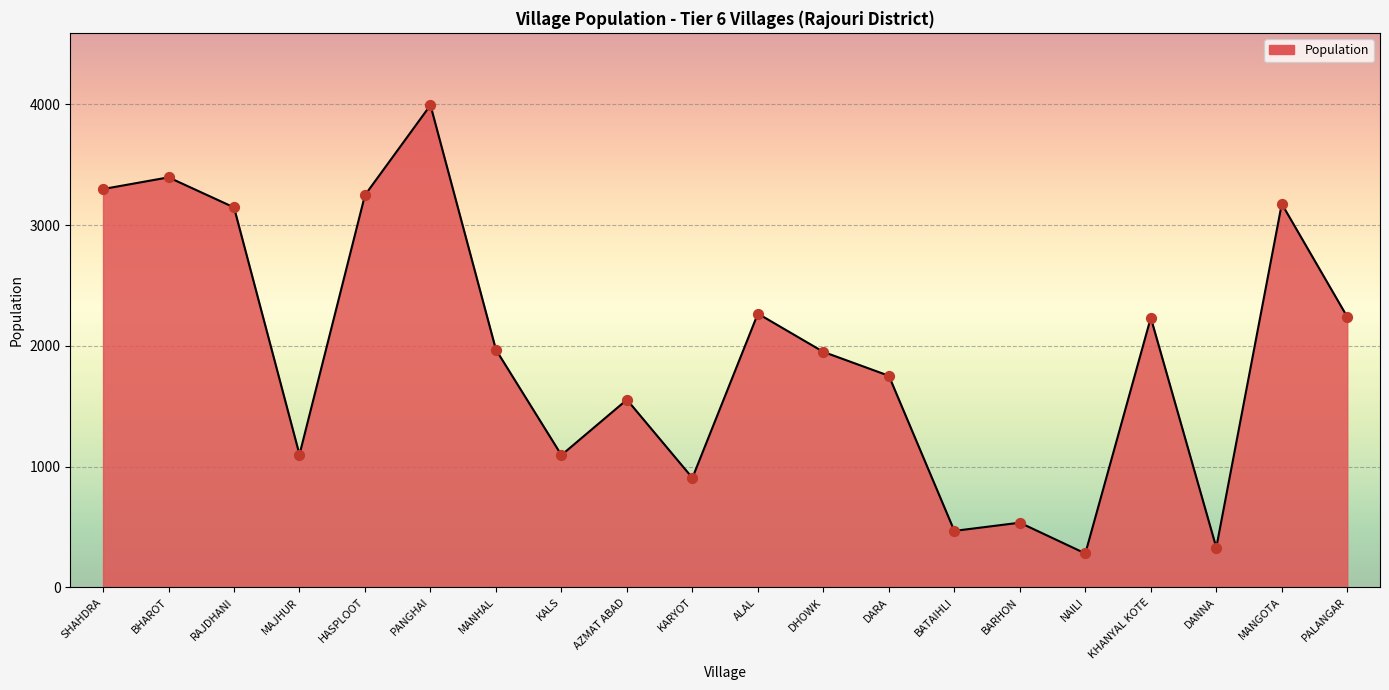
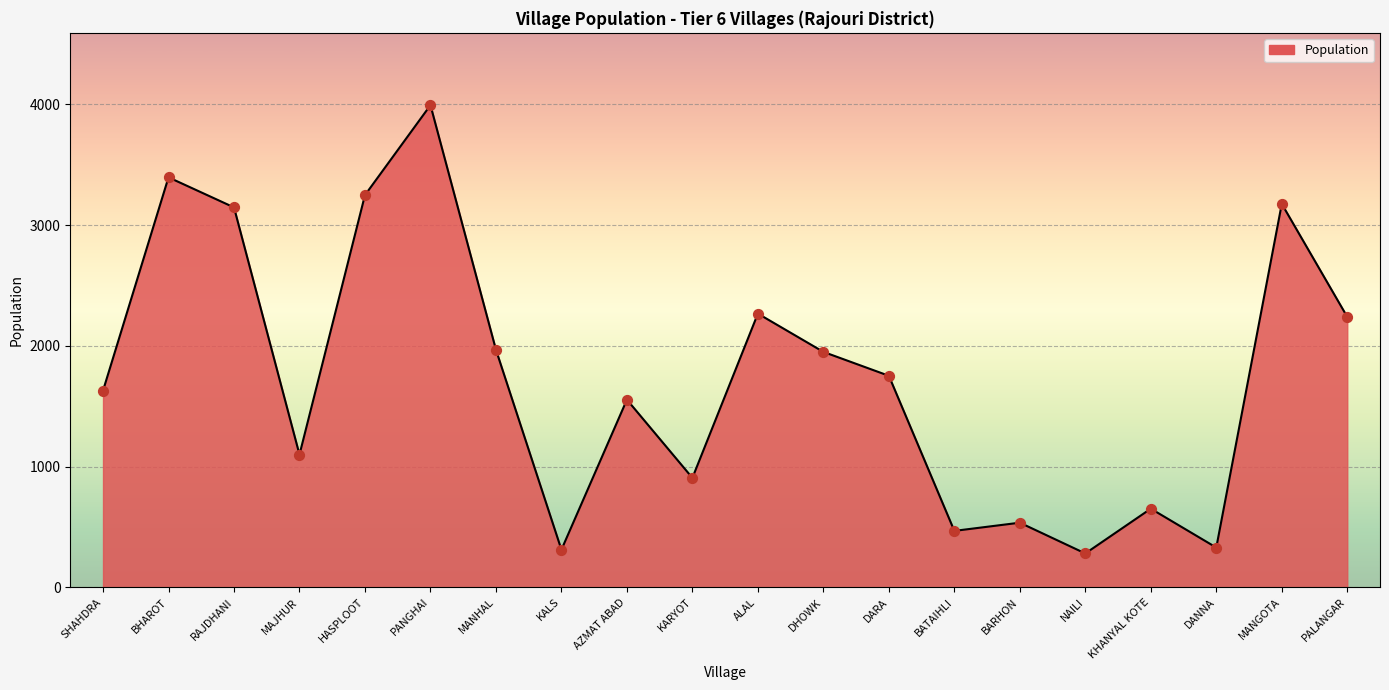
SHAHDRA: 3300 -> 1630
KALS: 1100 -> 310
KHANYAL KOTE: 2230 -> 650
